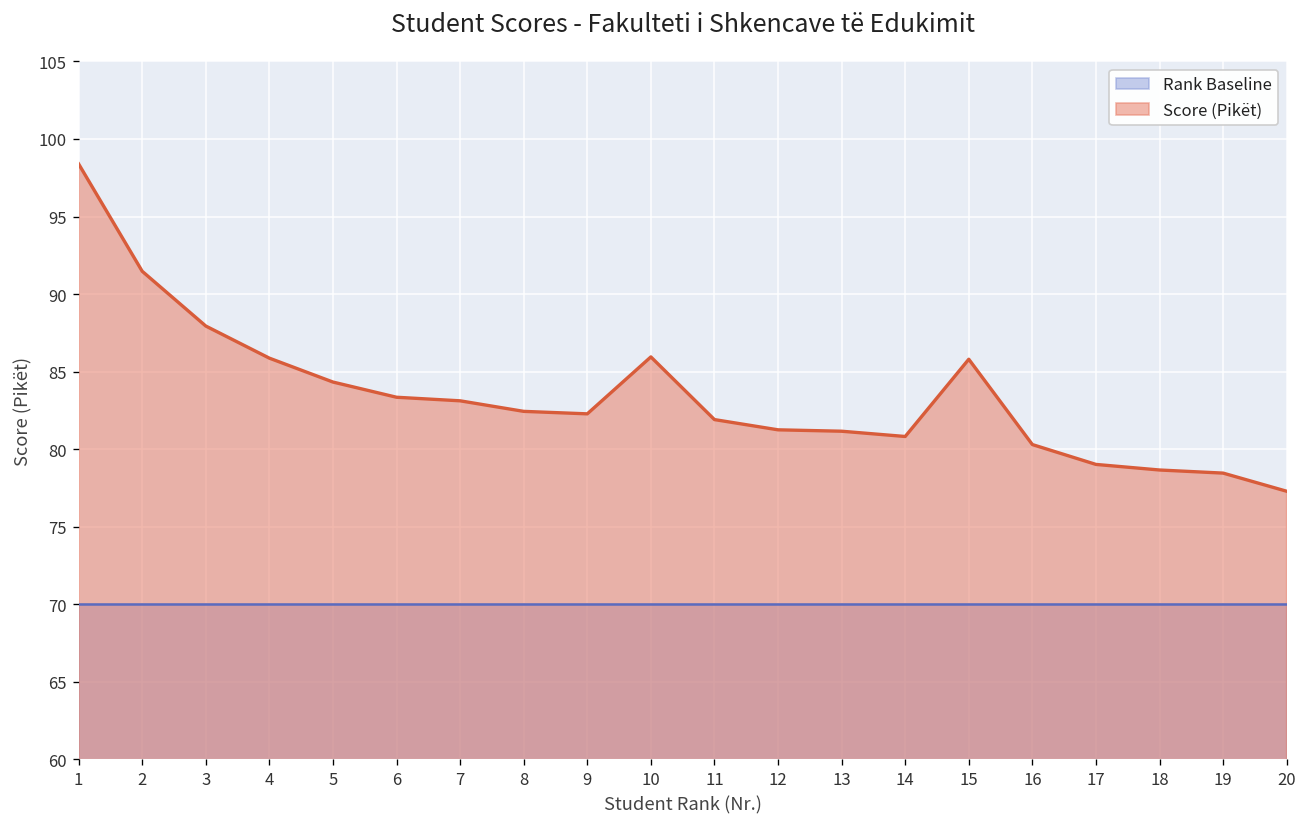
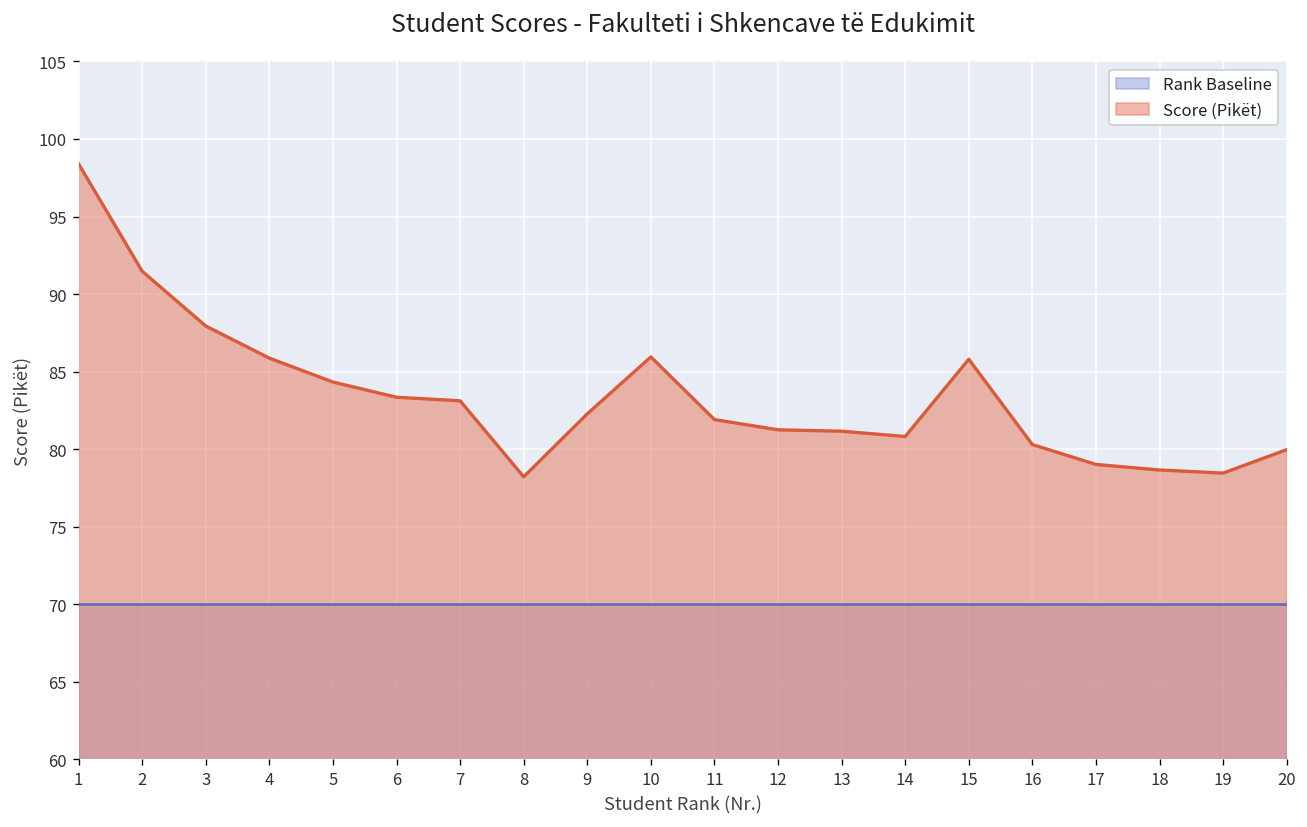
Score (Pikët), 8: 82.4 -> 78.2
Score (Pikët), 20: 77.3 -> 80.0
